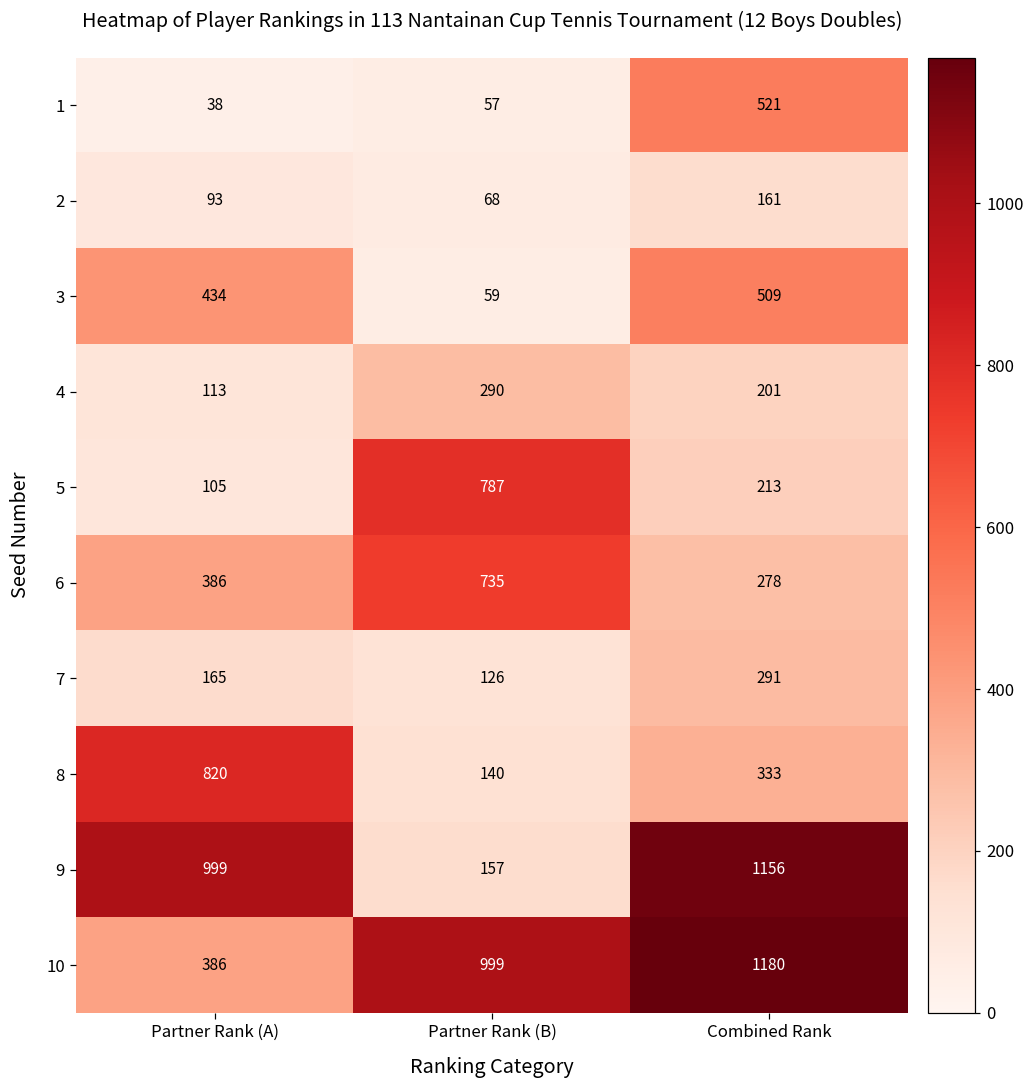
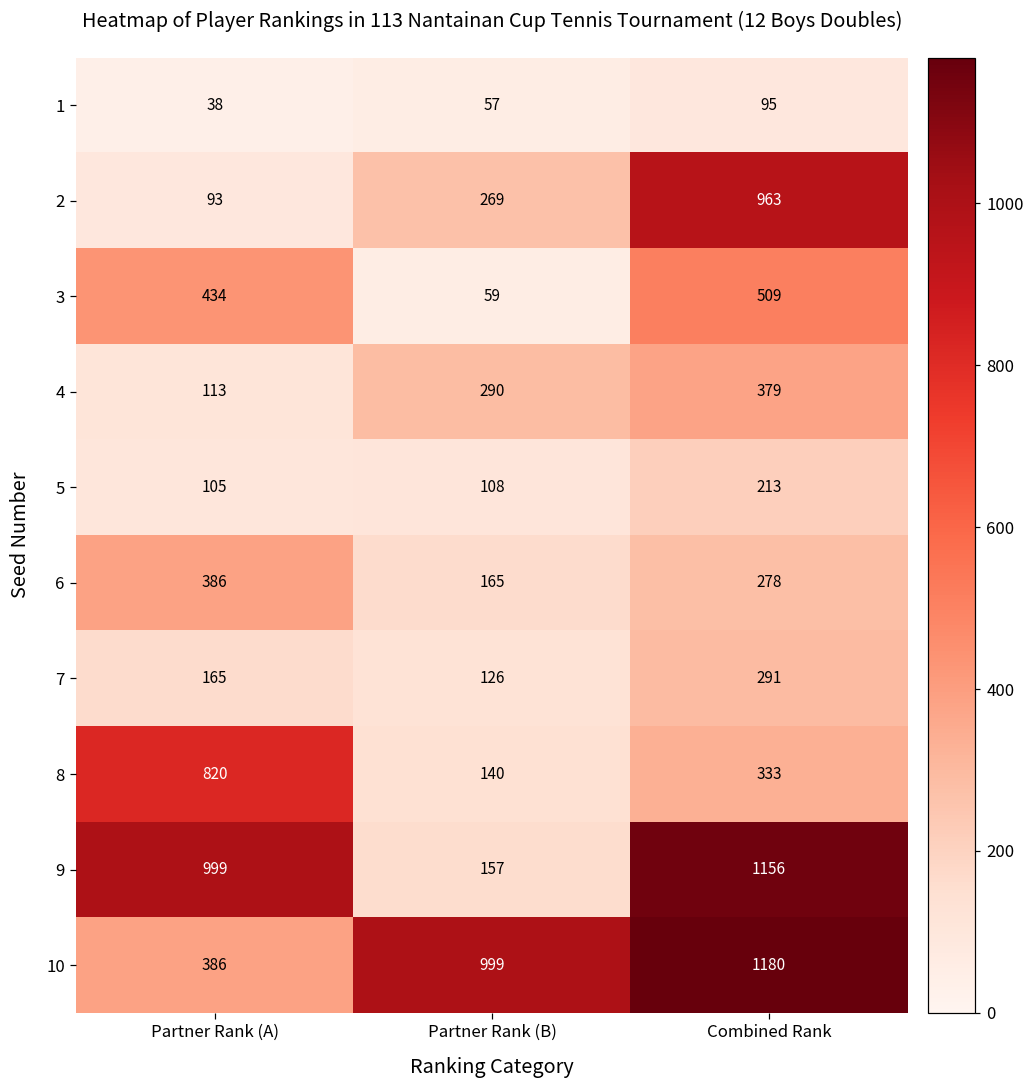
1, Combined Rank: 521 -> 95
2, Partner Rank (B): 68 -> 269
2, Combined Rank: 161 -> 963
4, Combined Rank: 201 -> 379
5, Partner Rank (B): 787 -> 108
6, Partner Rank (B): 735 -> 165
